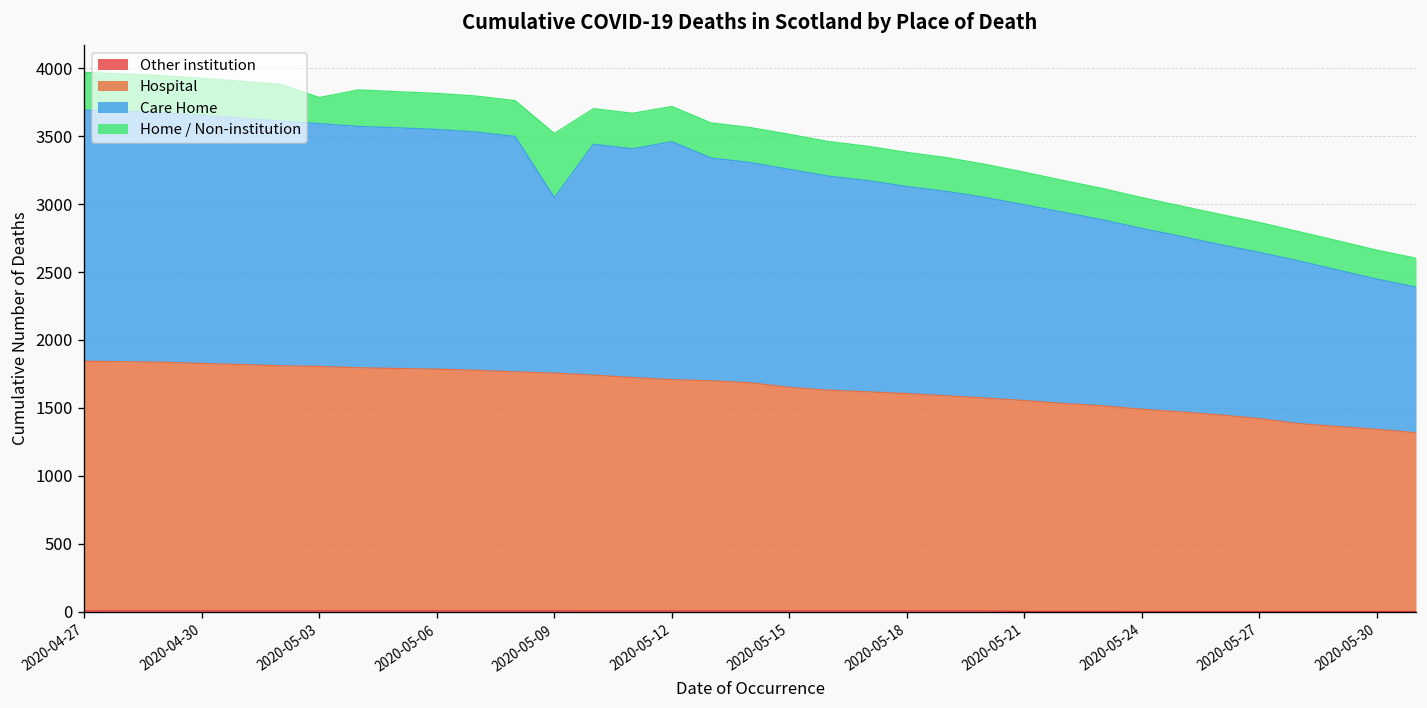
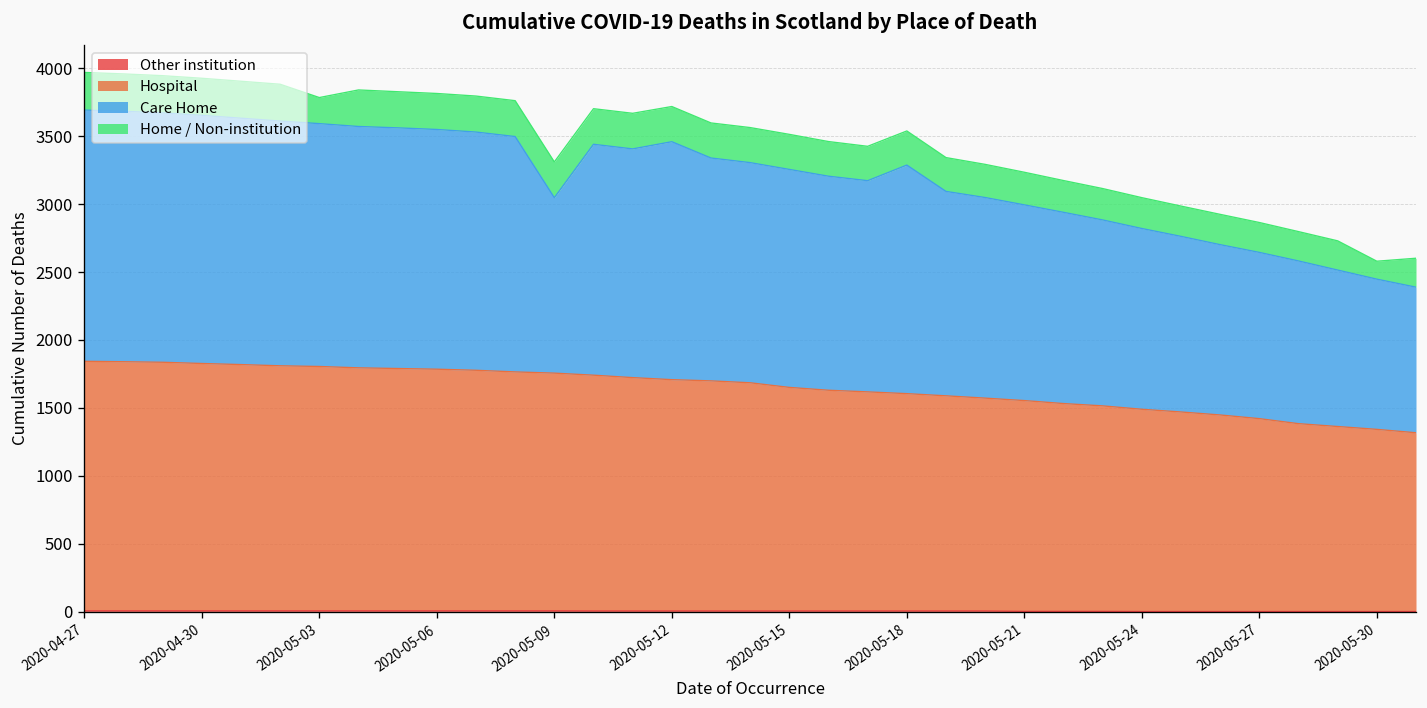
Home / Non-institution, 2020-05-09: 470 -> 260
Care Home, 2020-05-18: 1530 -> 1680
Home / Non-institution, 2020-05-30: 210 -> 130
